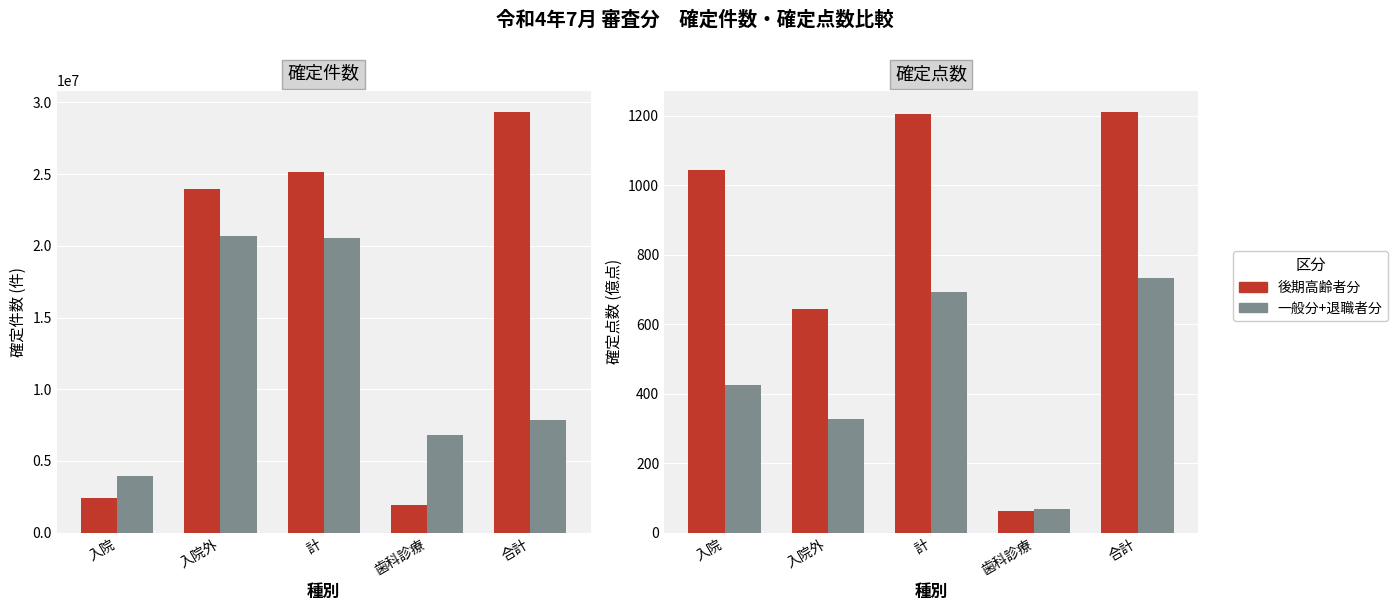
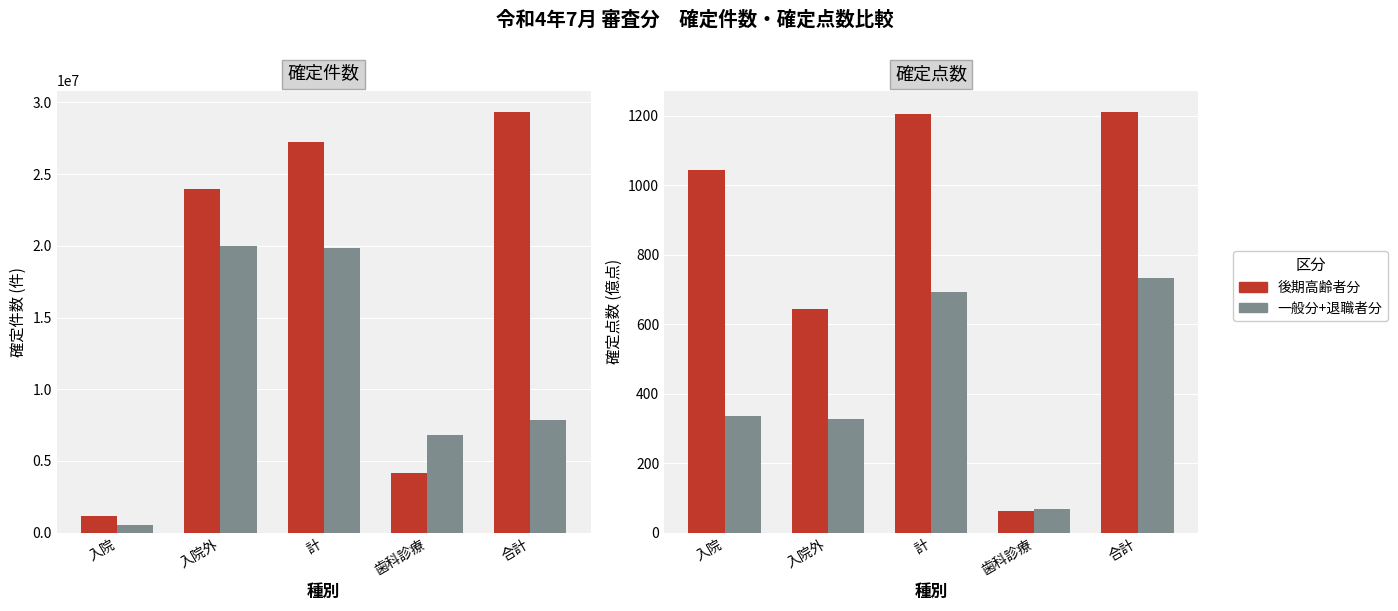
確定件数, 後期高齢者分, 入院: 2400000 -> 1200000
確定件数, 一般分+退職者分, 入院: 3900000 -> 500000
確定件数, 一般分+退職者分, 入院外: 20700000 -> 20000000
確定件数, 後期高齢者分, 計: 25200000 -> 27300000
確定件数, 一般分+退職者分, 計: 20600000 -> 19900000
確定件数, 後期高齢者分, 歯科診療: 1900000 -> 4200000
確定点数, 一般分+退職者分, 入院: 420 -> 340
